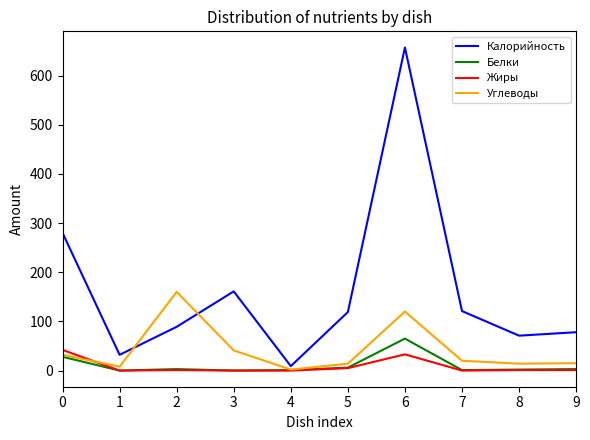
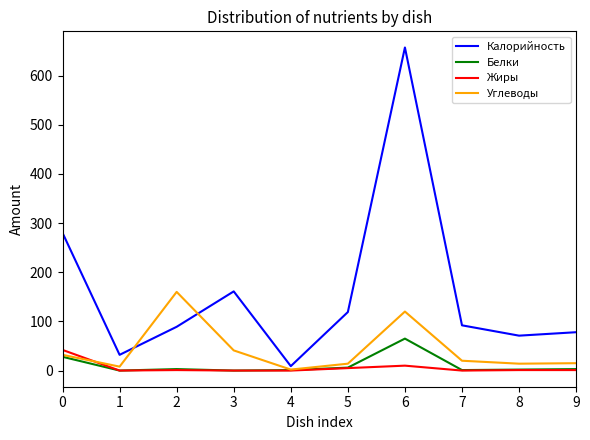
Жиры, 6: 30 -> 10
Калорийность, 7: 120 -> 90
